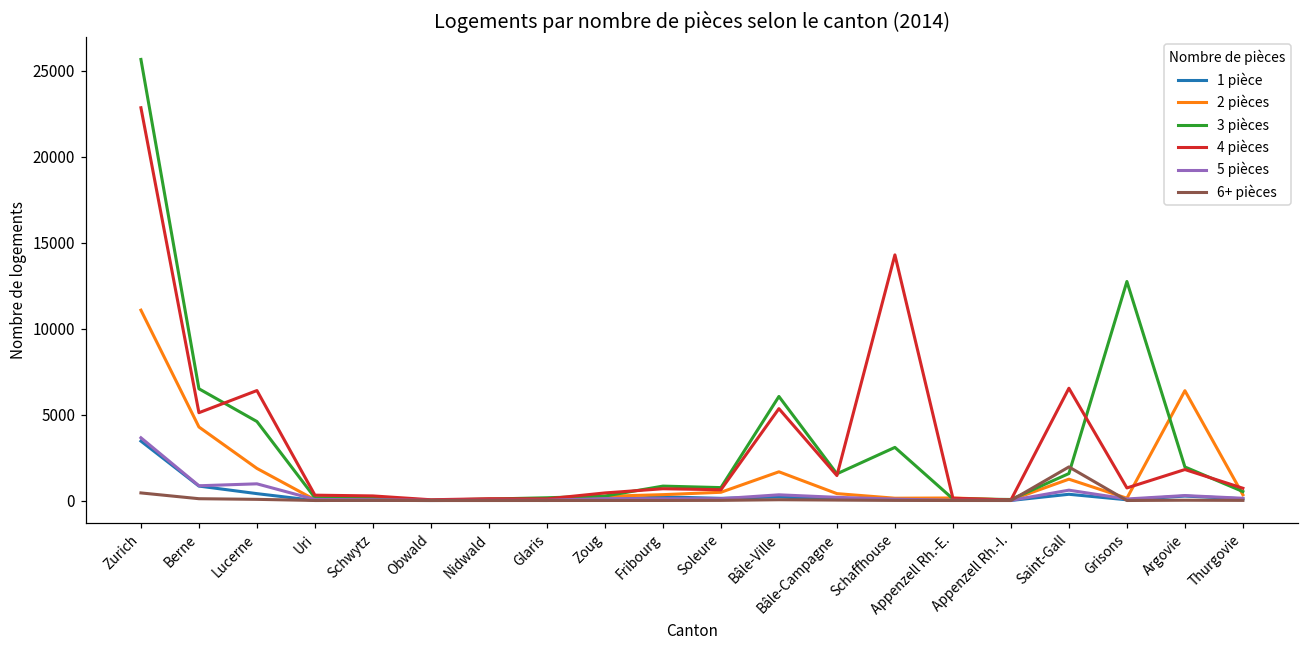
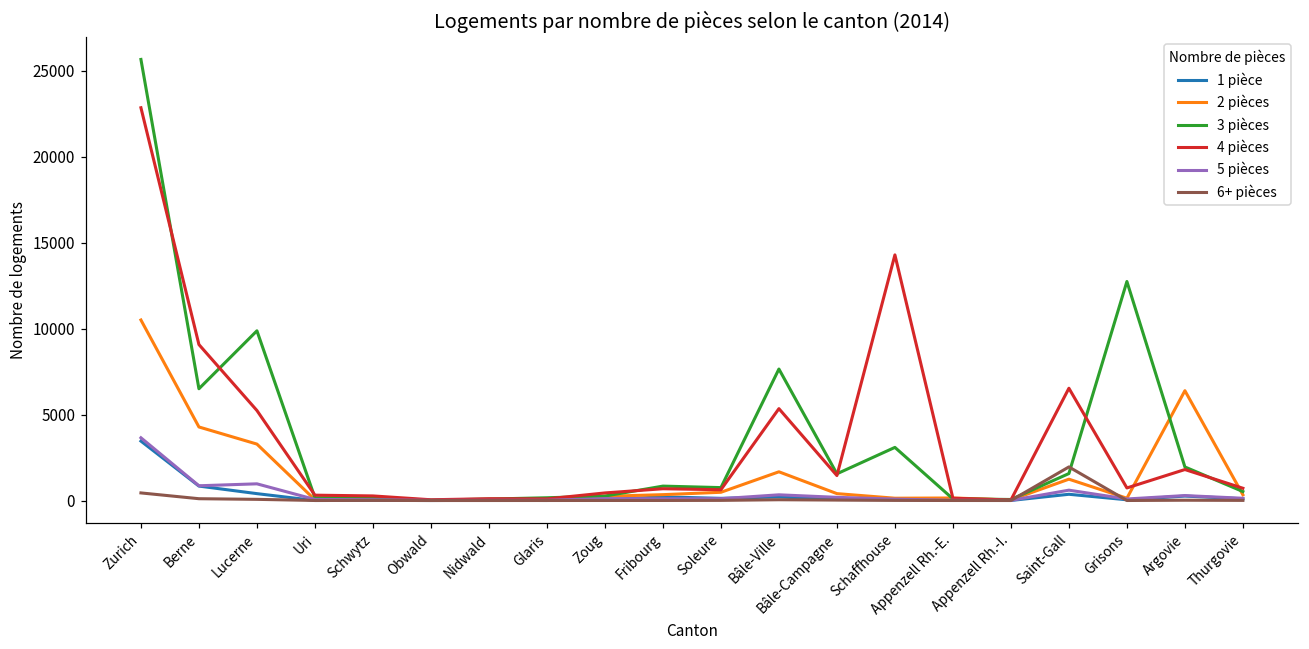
2 pièces, Zurich: 11100 -> 10500
4 pièces, Berne: 5100 -> 9100
2 pièces, Lucerne: 1900 -> 3300
3 pièces, Lucerne: 4600 -> 9900
4 pièces, Lucerne: 6400 -> 5200
3 pièces, Bâle-Ville: 6100 -> 7700
